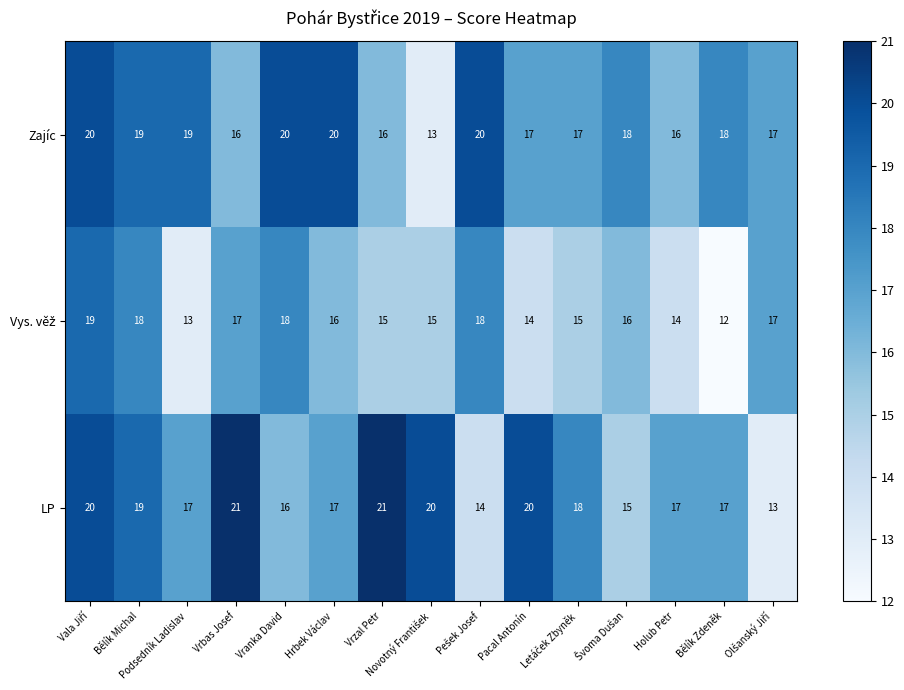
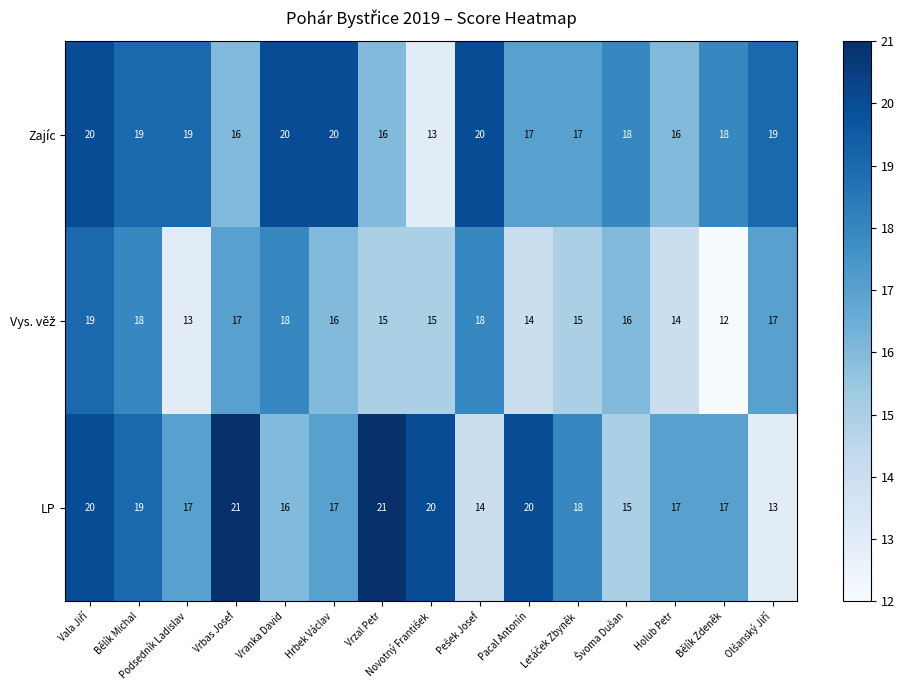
Zajíc, Olšanský Jiří: 17 -> 19
